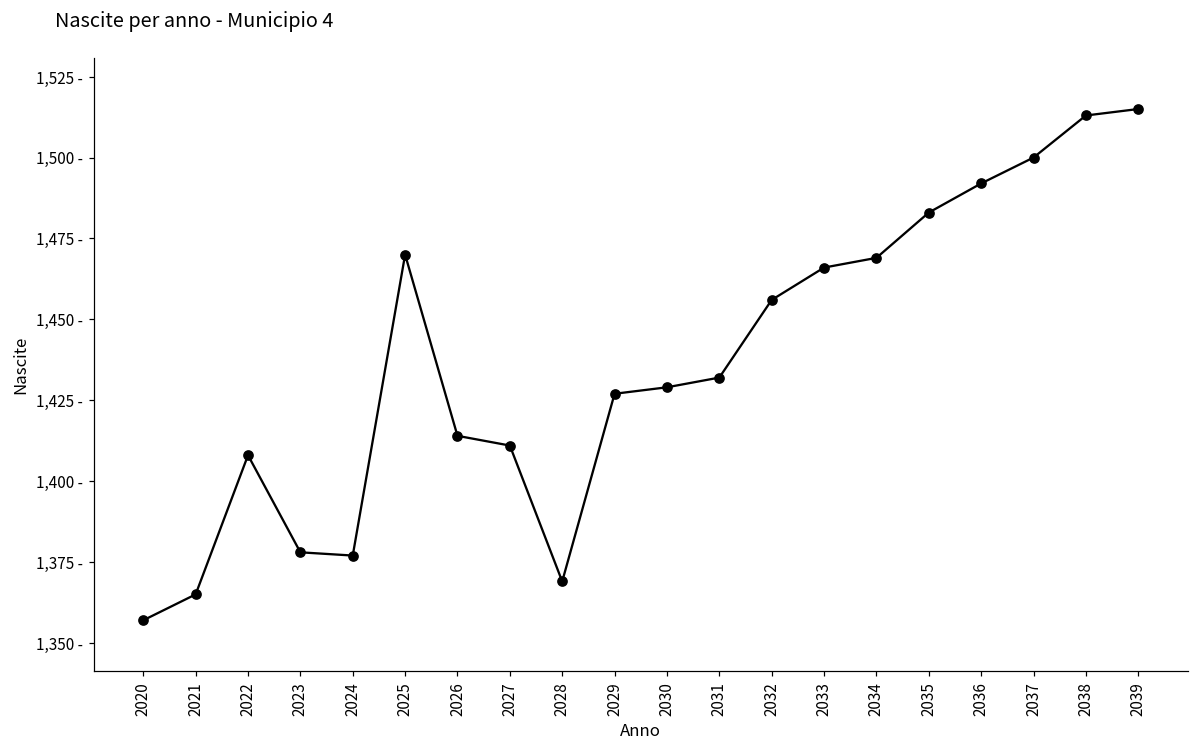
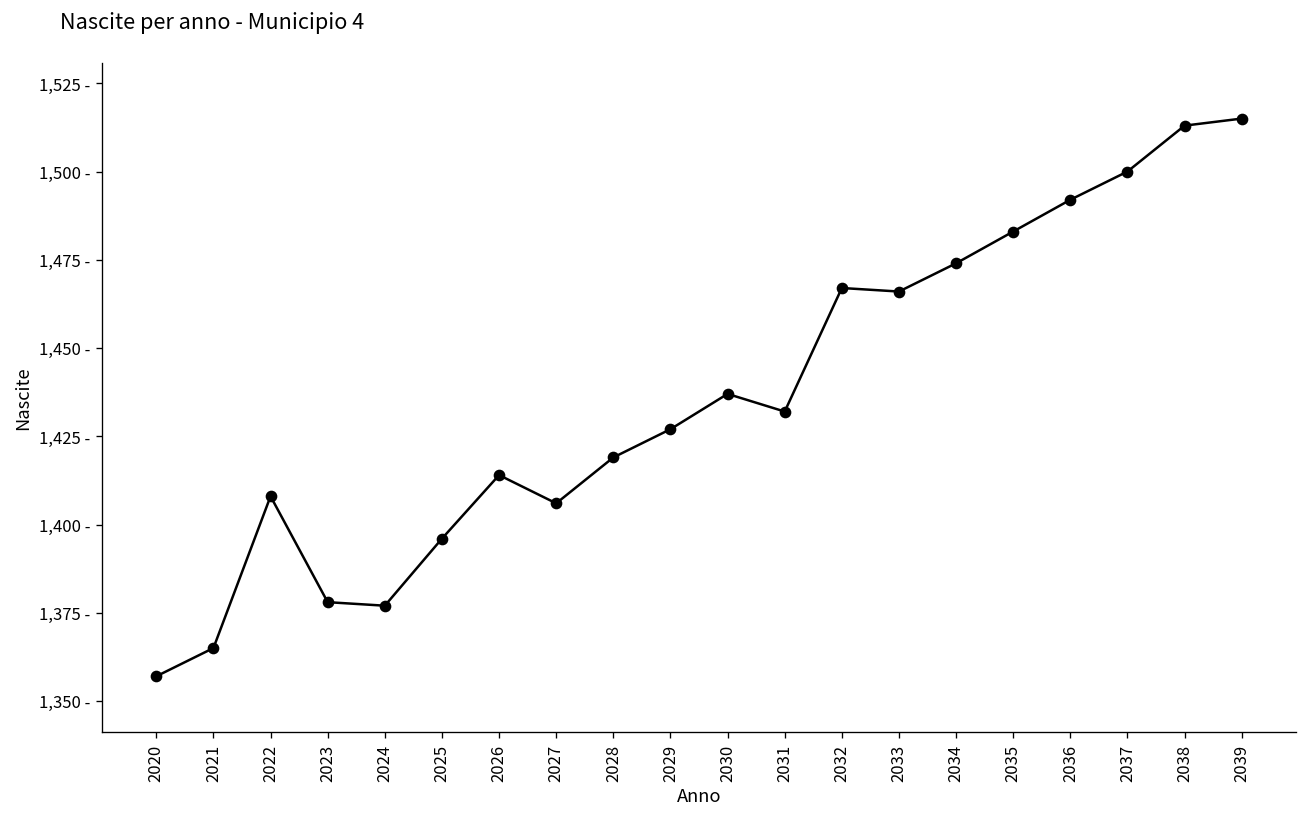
2025: 1,470 - -> 1,396 -
2027: 1,411 - -> 1,406 -
2028: 1,369 - -> 1,419 -
2030: 1,429 - -> 1,437 -
2032: 1,456 - -> 1,467 -
2034: 1,469 - -> 1,474 -
